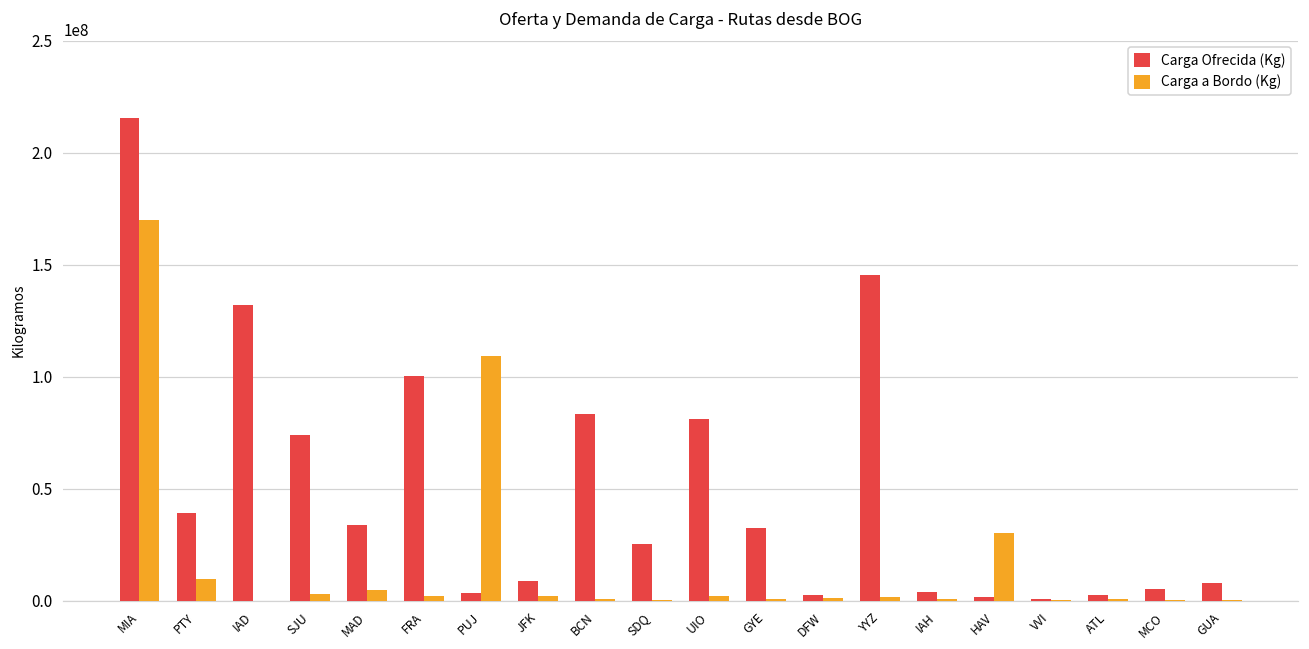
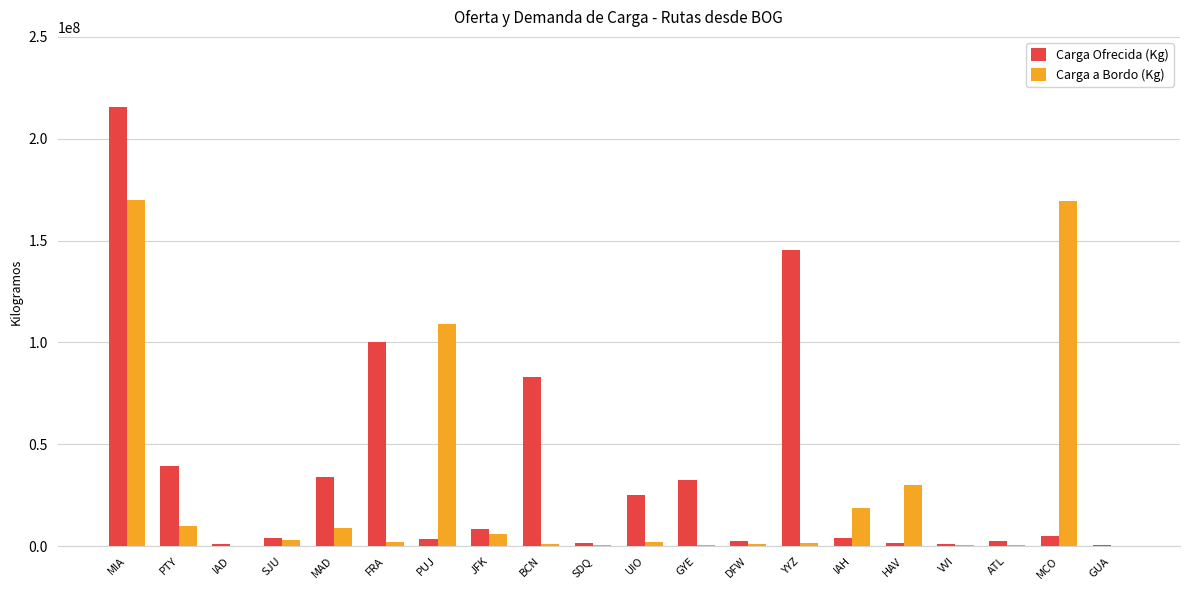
Carga Ofrecida (Kg), IAD: 132000000 -> 1000000
Carga Ofrecida (Kg), SJU: 74000000 -> 4000000
Carga a Bordo (Kg), MAD: 5000000 -> 9000000
Carga a Bordo (Kg), JFK: 2000000 -> 6000000
Carga Ofrecida (Kg), SDQ: 25000000 -> 1000000
Carga Ofrecida (Kg), UIO: 81000000 -> 25000000
Carga a Bordo (Kg), IAH: 1000000 -> 19000000
Carga a Bordo (Kg), MCO: 0 -> 169000000
Carga Ofrecida (Kg), GUA: 8000000 -> 1000000
